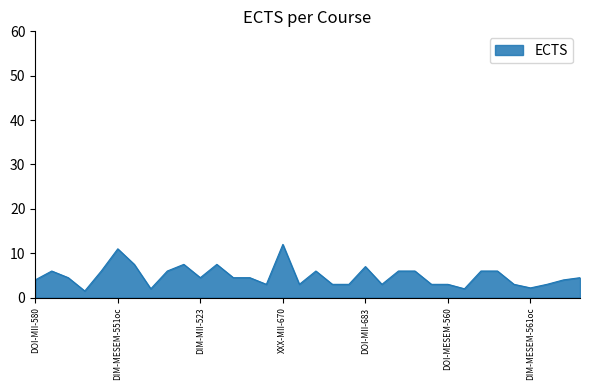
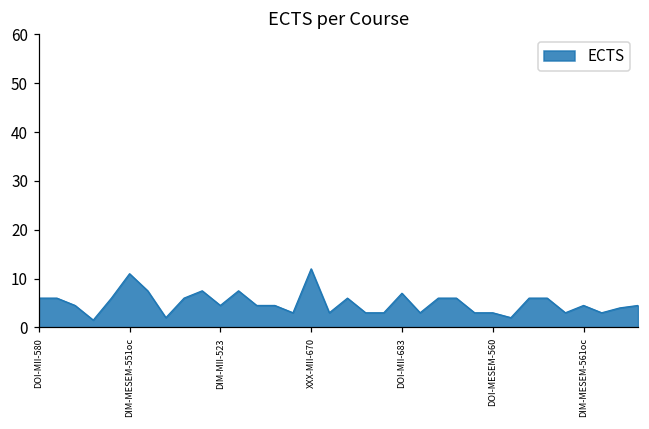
DOI-MII-580: 4 -> 6
DIM-MESEM-561oc: 2 -> 5
